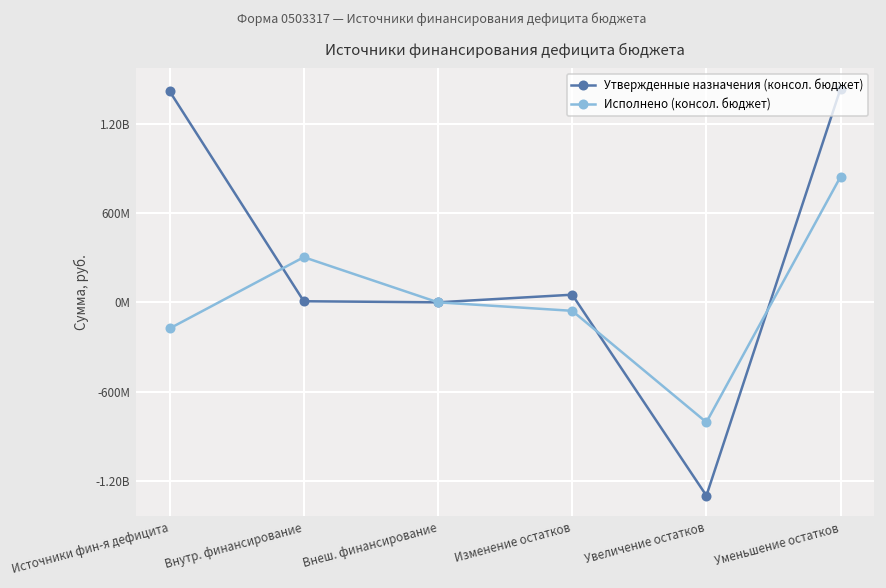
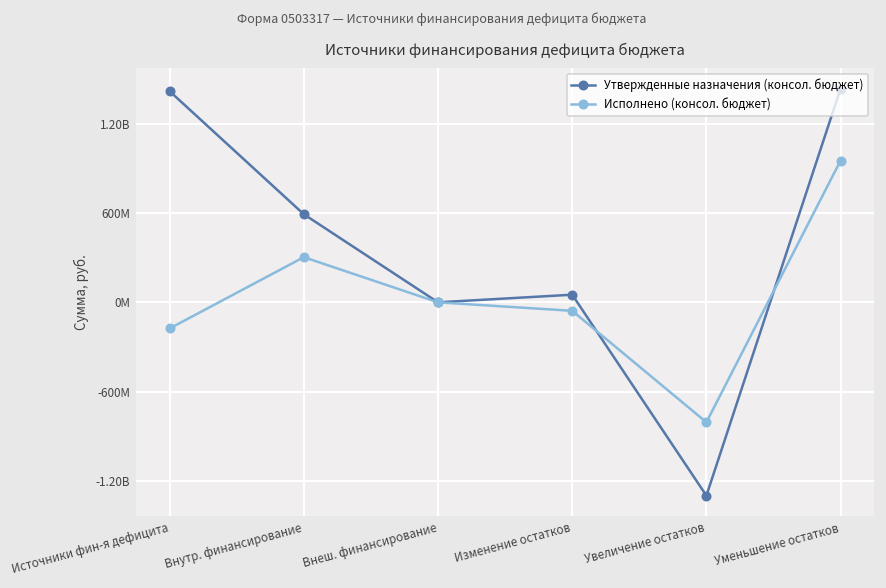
Утвержденные назначения (консол. бюджет), Внутр. финансирование: 10000000 -> 590000000
Исполнено (консол. бюджет), Уменьшение остатков: 840000000 -> 950000000
